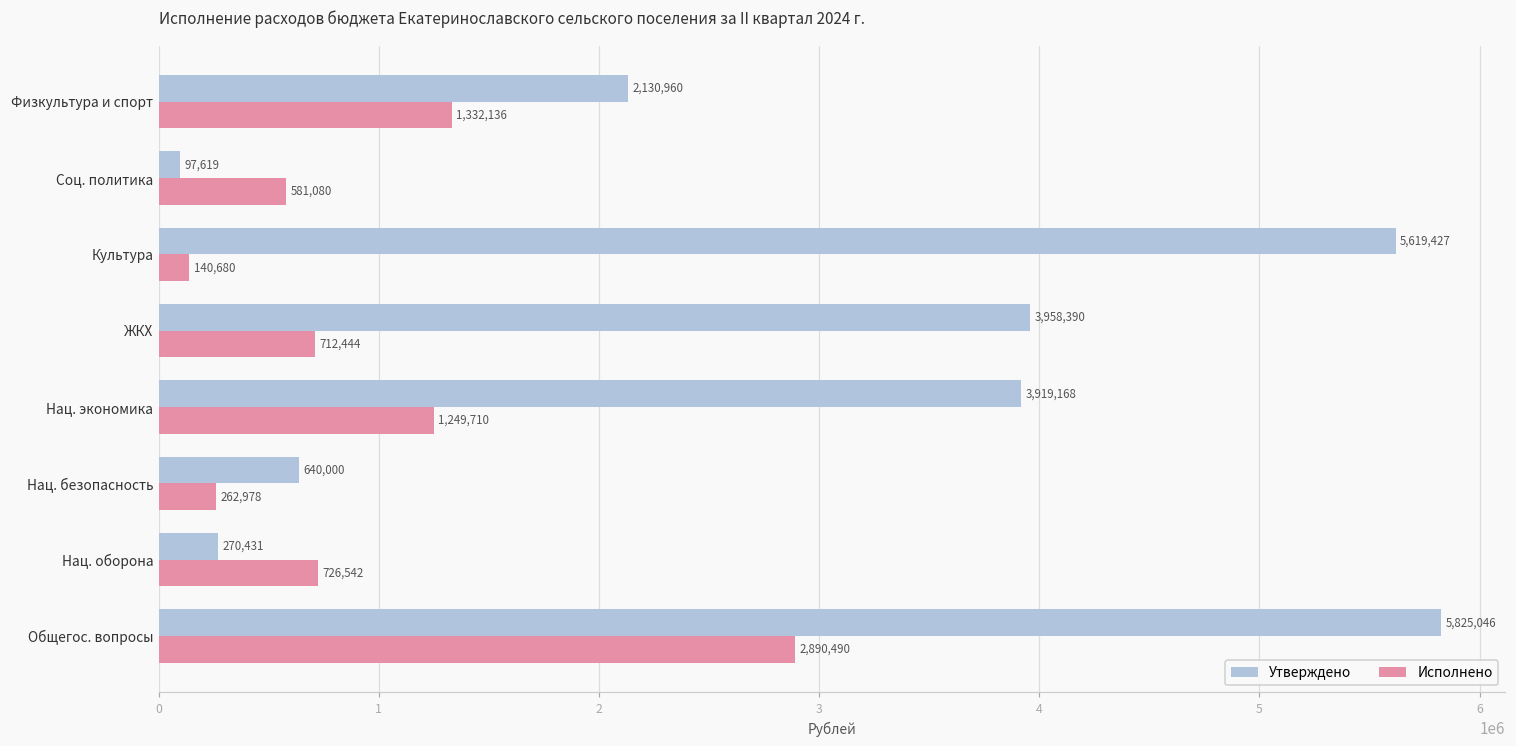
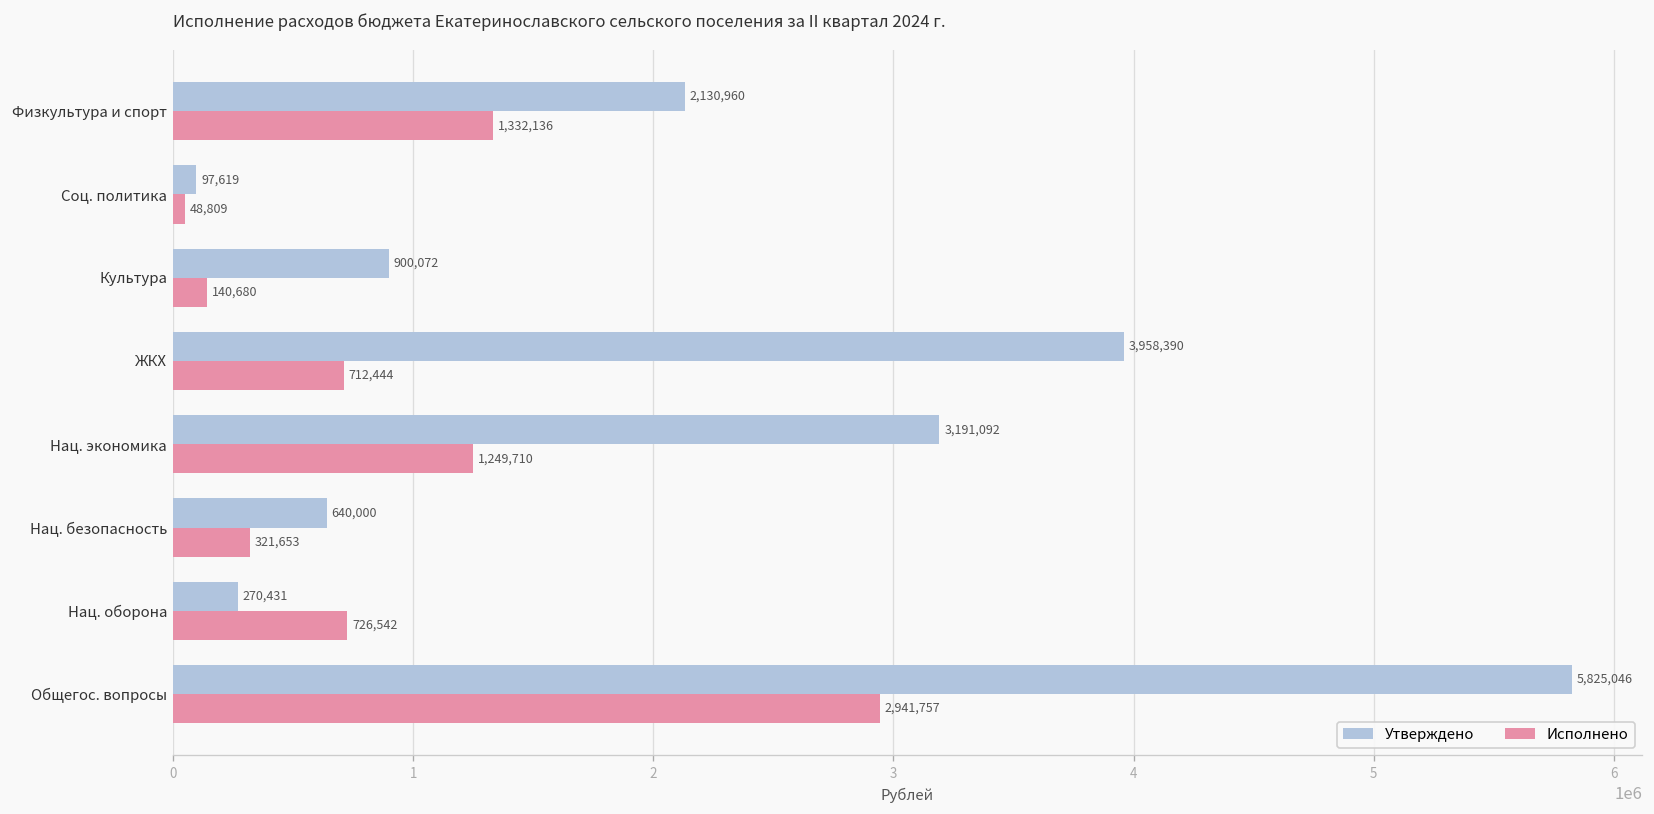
Исполнено, Соц. политика: 581,080 -> 48,809
Утверждено, Культура: 5,619,427 -> 900,072
Утверждено, Нац. экономика: 3,919,168 -> 3,191,092
Исполнено, Нац. безопасность: 262,978 -> 321,653
Исполнено, Общегос. вопросы: 2,890,490 -> 2,941,757
